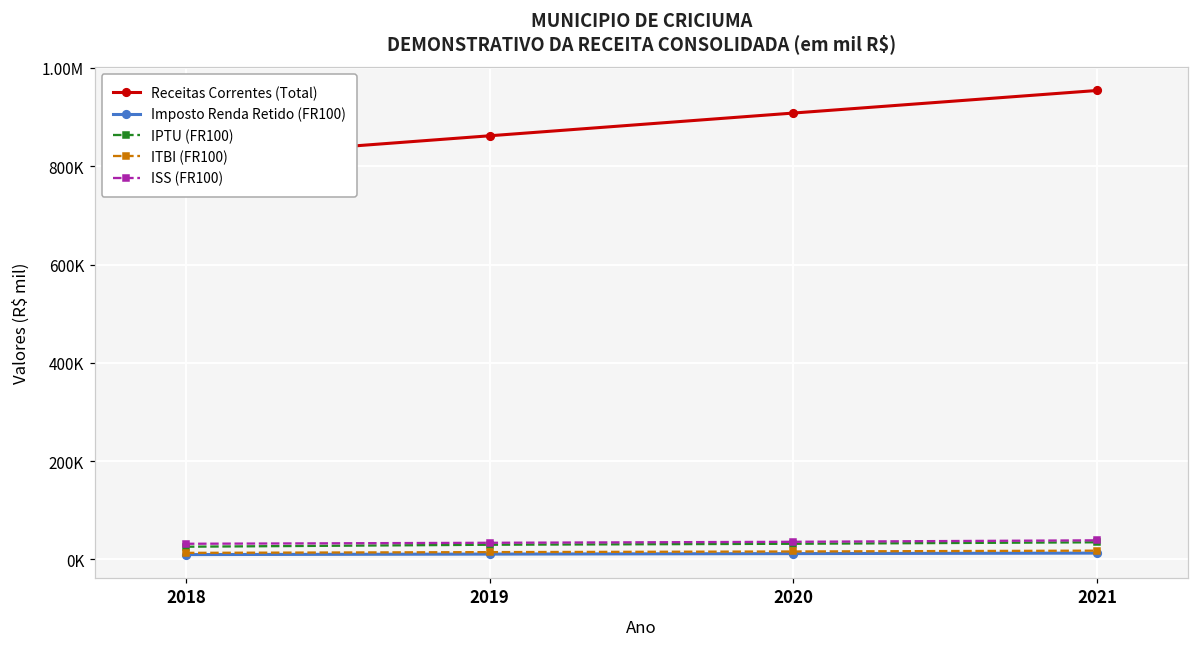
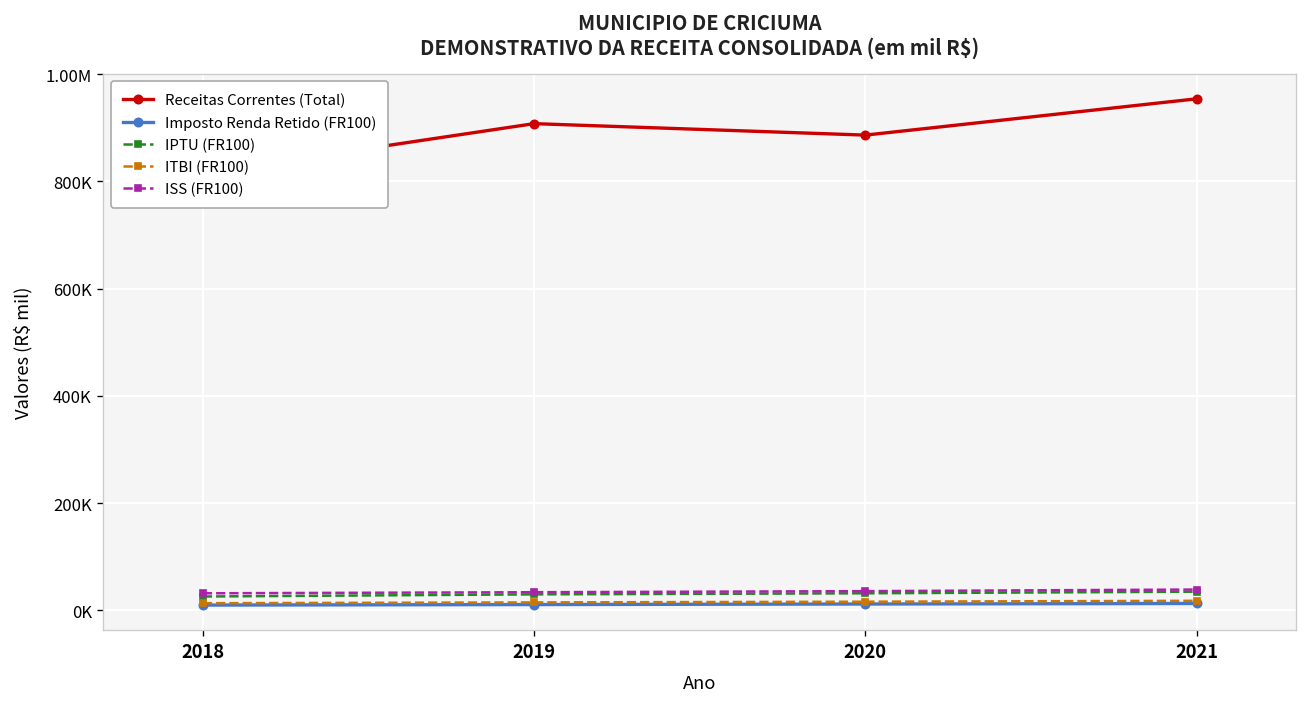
Receitas Correntes (Total), 2019: 860000 -> 910000
Receitas Correntes (Total), 2020: 910000 -> 890000
